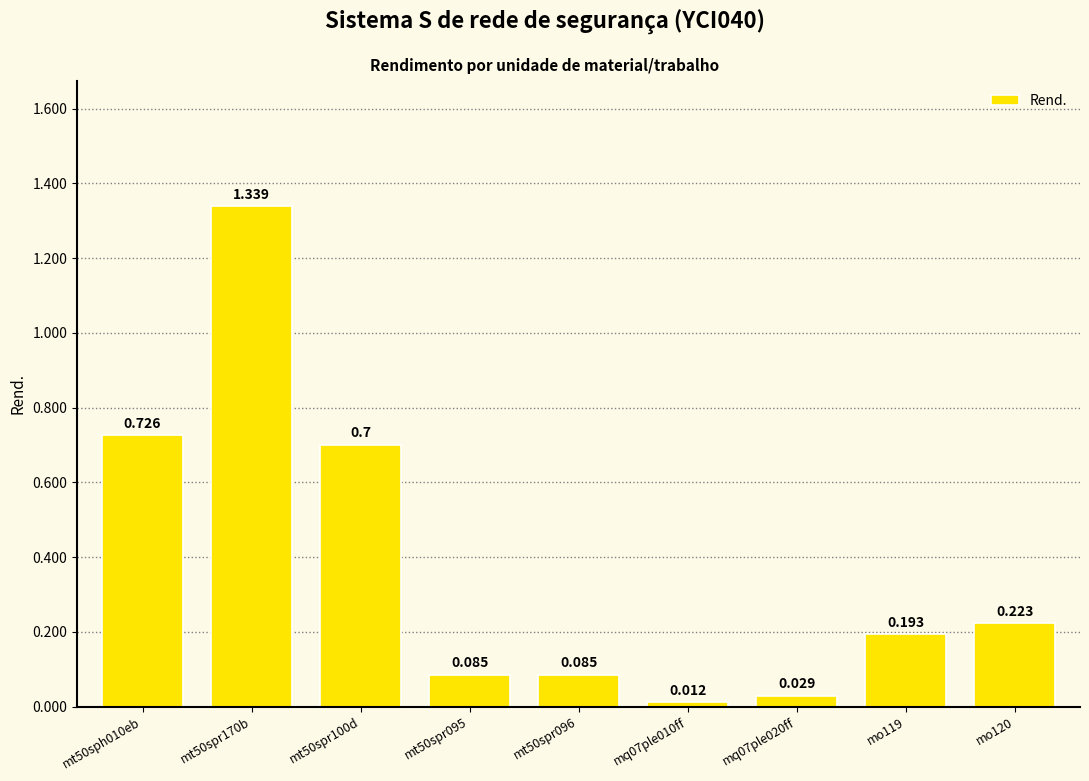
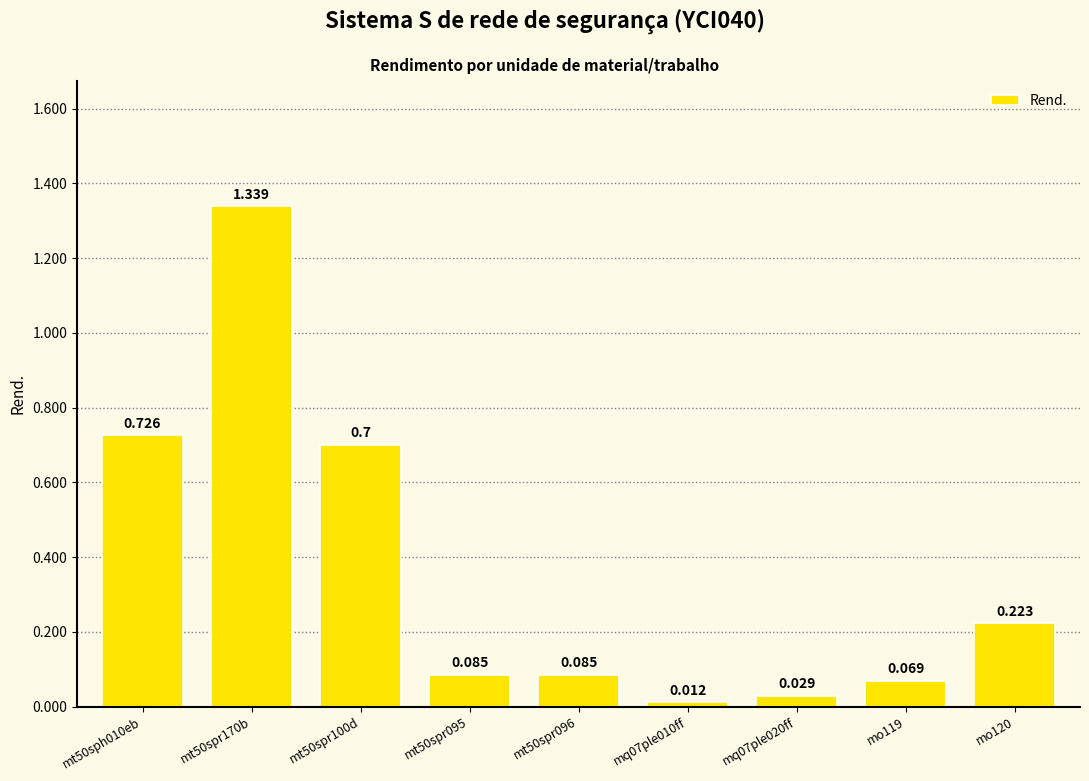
mo119: 0.193 -> 0.069
